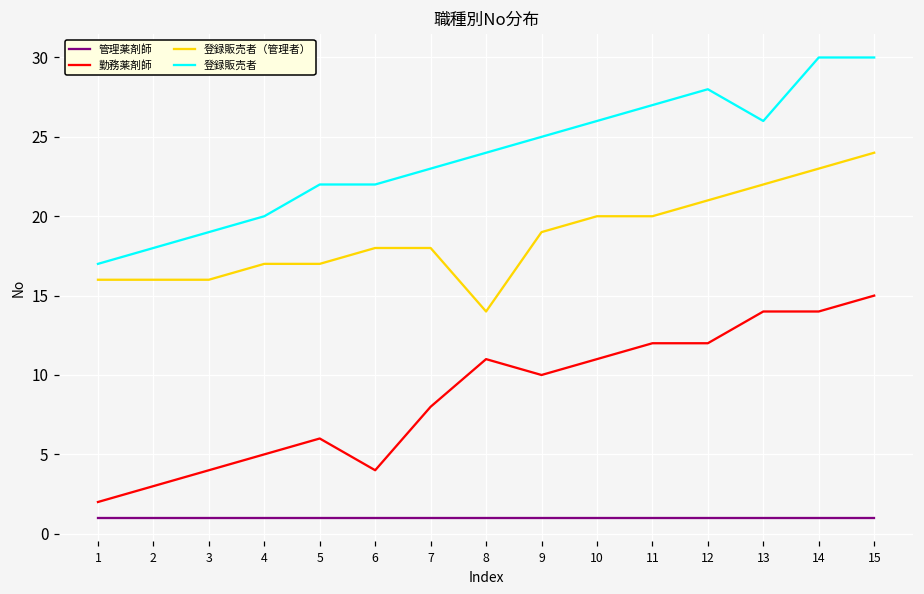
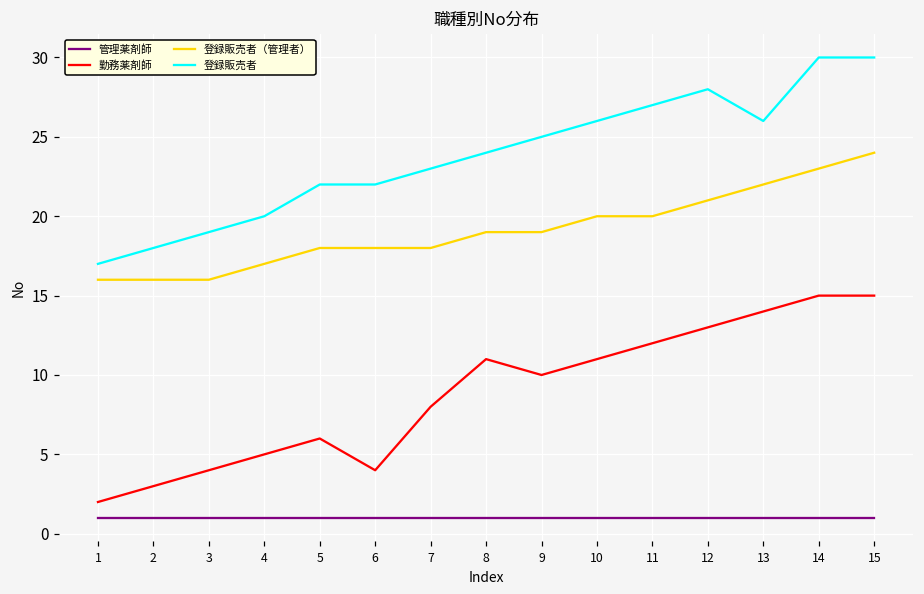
登録販売者（管理者）, 5: 17 -> 18
登録販売者（管理者）, 8: 14 -> 19
勤務薬剤師, 12: 12 -> 13
勤務薬剤師, 14: 14 -> 15
